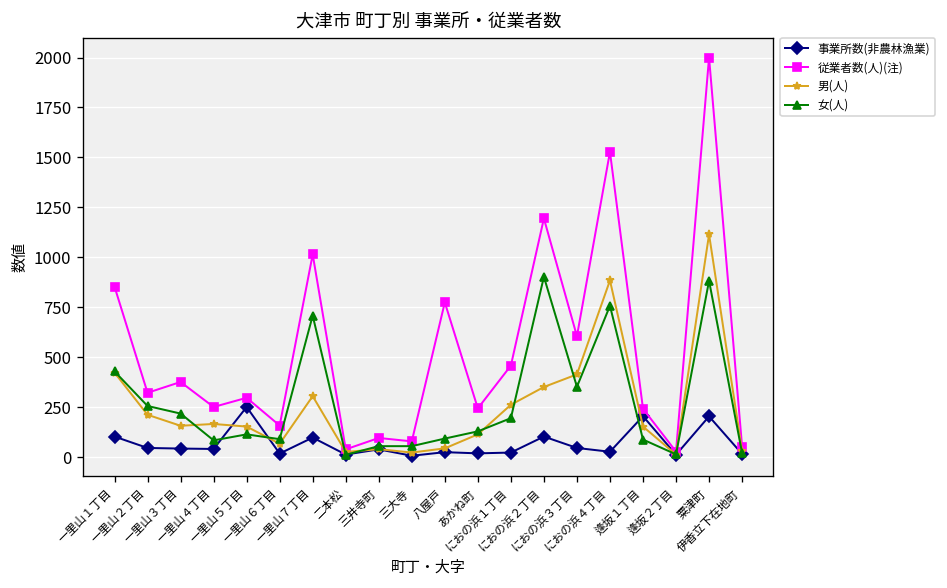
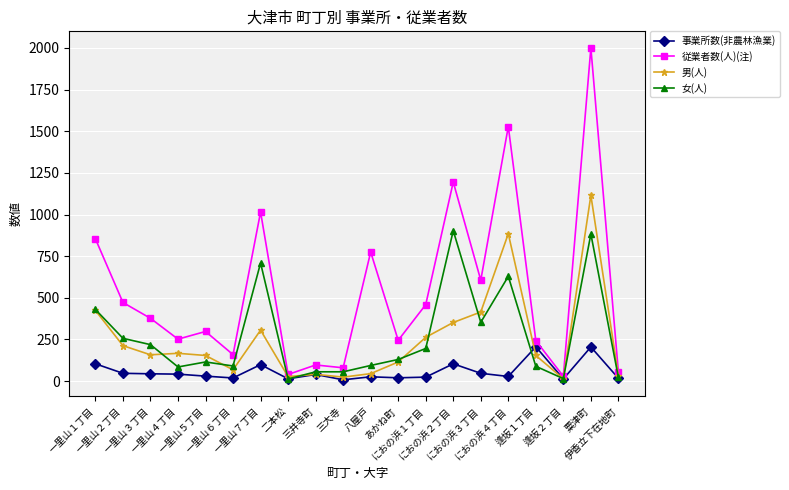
従業者数(人)(注), 一里山２丁目: 320 -> 470
事業所数(非農林漁業), 一里山５丁目: 250 -> 30
女(人), におの浜４丁目: 760 -> 630
